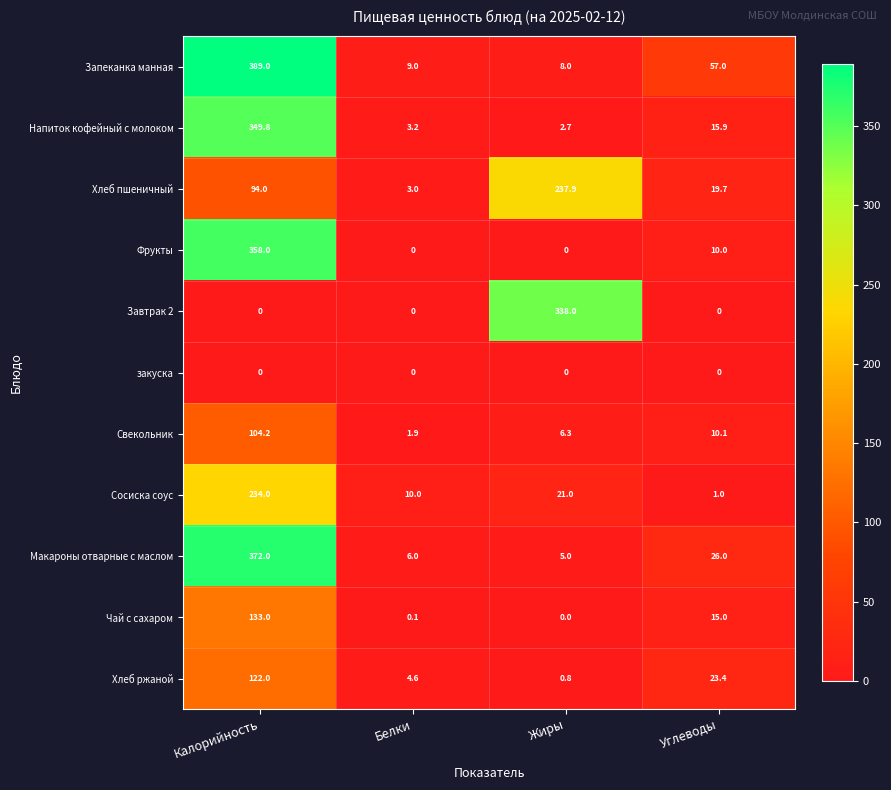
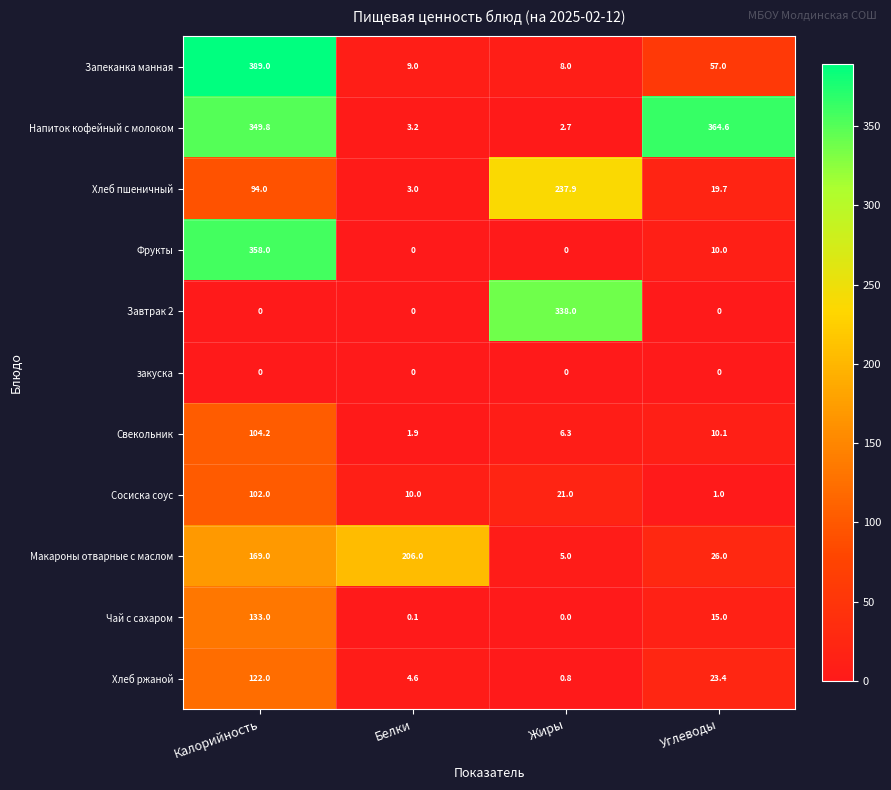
Напиток кофейный с молоком, Углеводы: 15.9 -> 364.6
Сосиска соус, Калорийность: 234.0 -> 102.0
Макароны отварные с маслом, Калорийность: 372.0 -> 169.0
Макароны отварные с маслом, Белки: 6.0 -> 206.0
